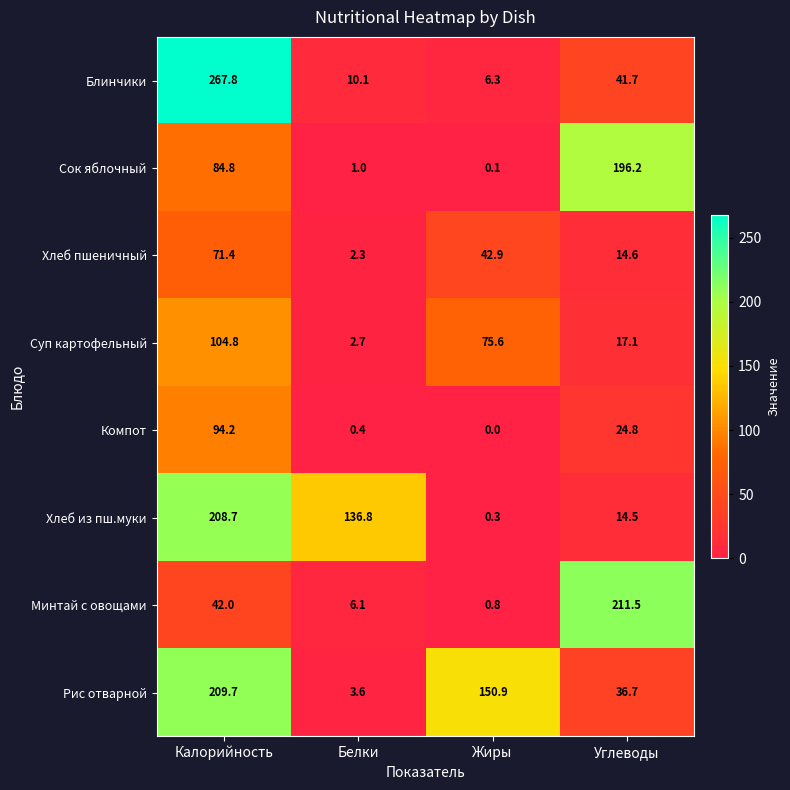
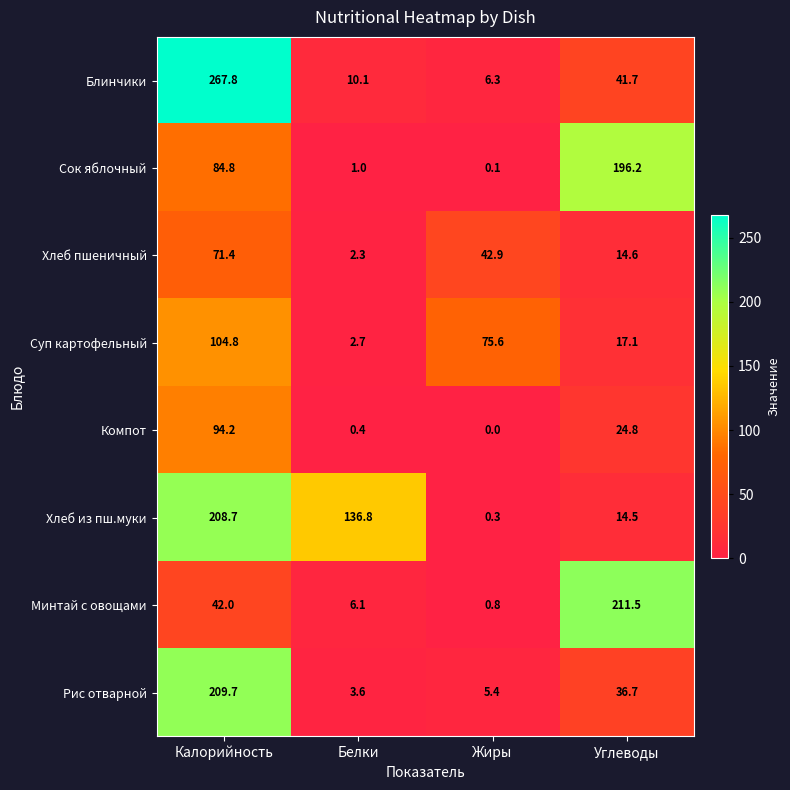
Рис отварной, Жиры: 150.9 -> 5.4
